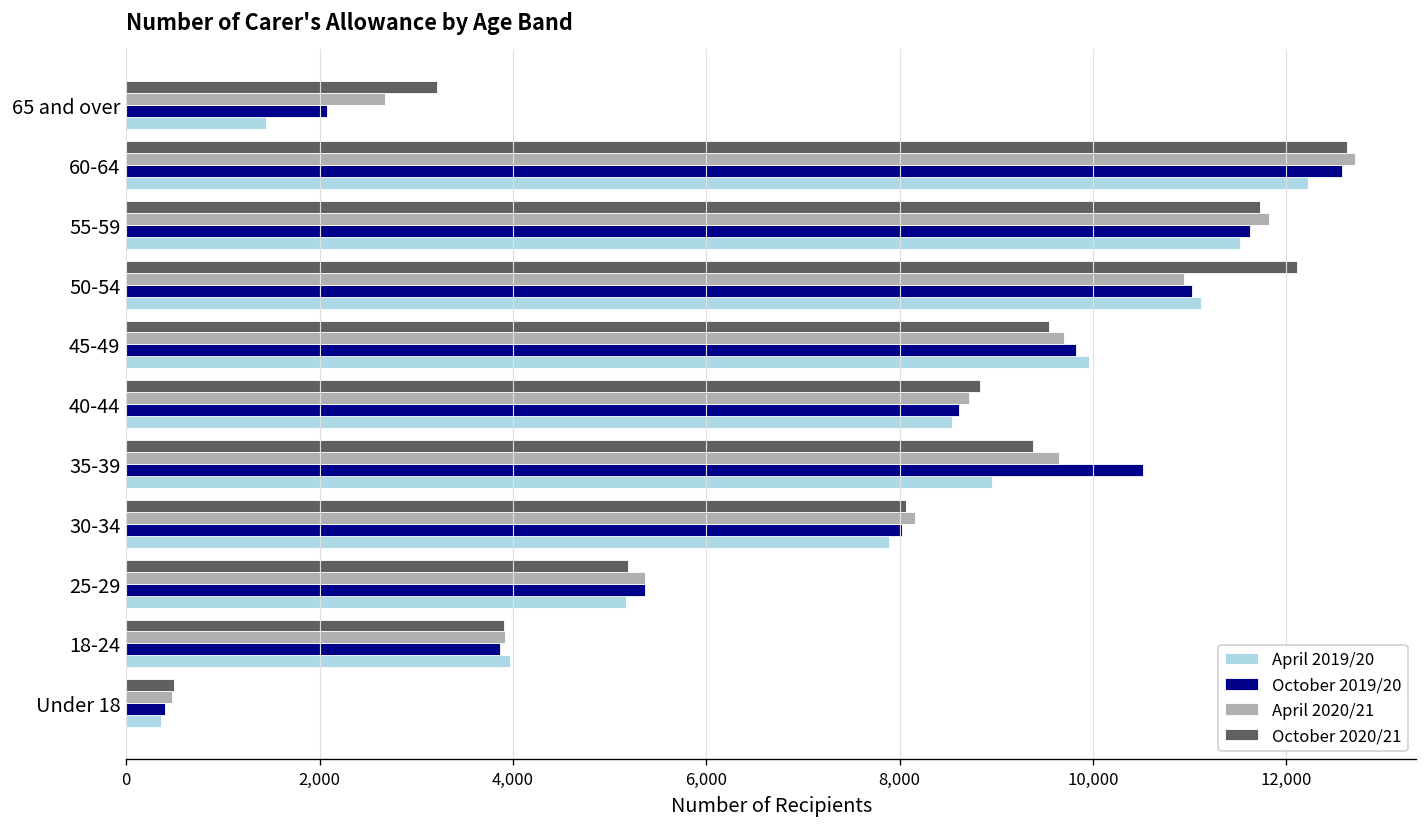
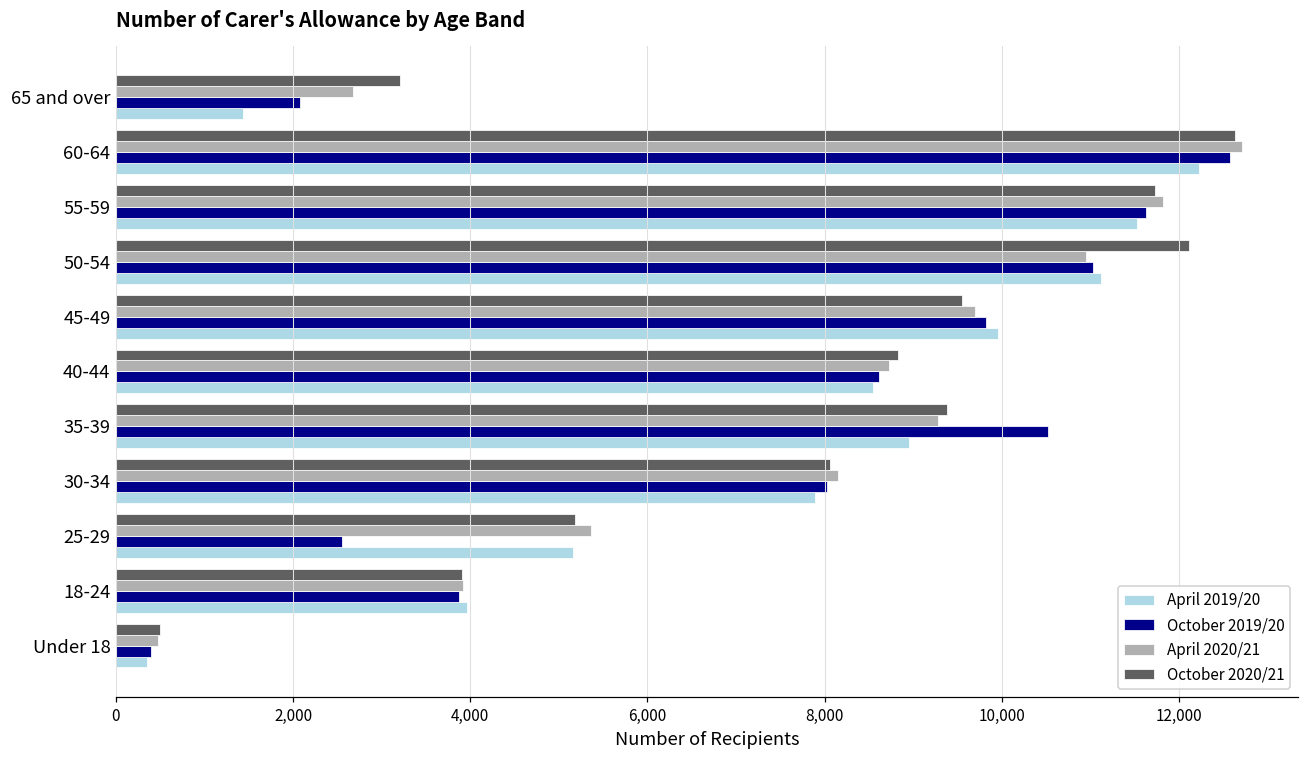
April 2020/21, 35-39: 9,600 -> 9,300
October 2019/20, 25-29: 5,400 -> 2,600
